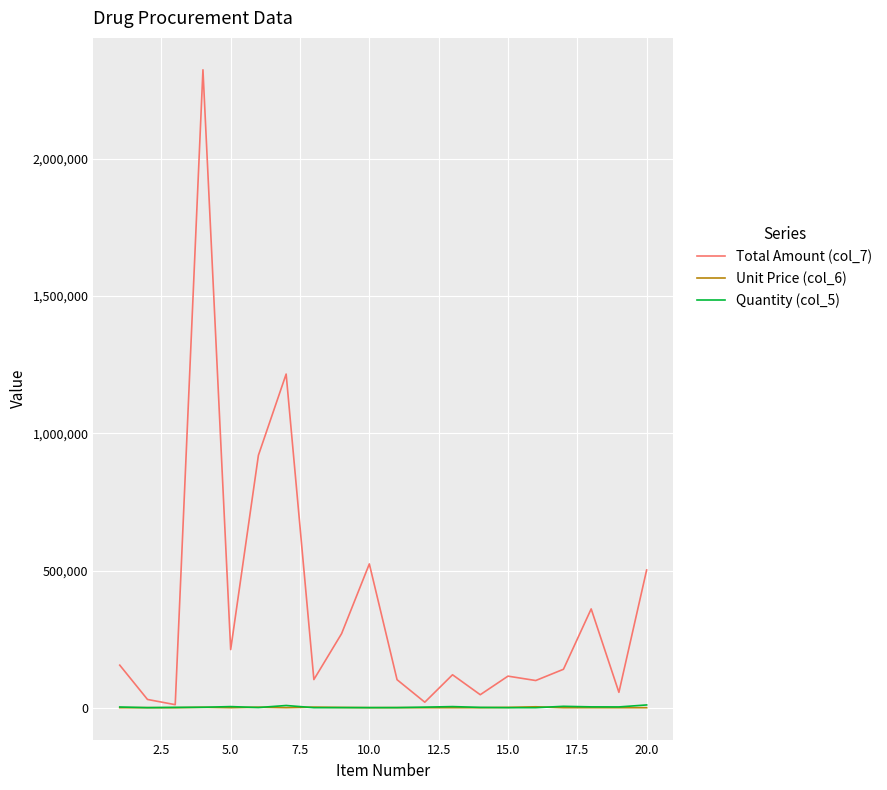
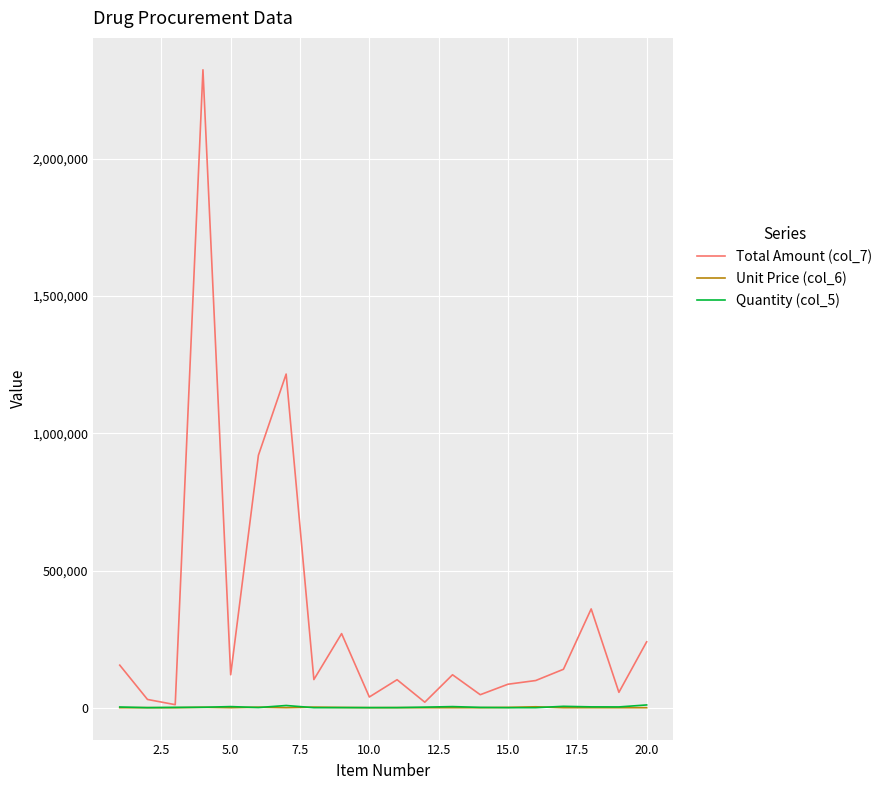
Total Amount (col_7), 5.0: 210,000 -> 120,000
Total Amount (col_7), 10.0: 520,000 -> 40,000
Total Amount (col_7), 15.0: 120,000 -> 90,000
Total Amount (col_7), 20.0: 500,000 -> 240,000
